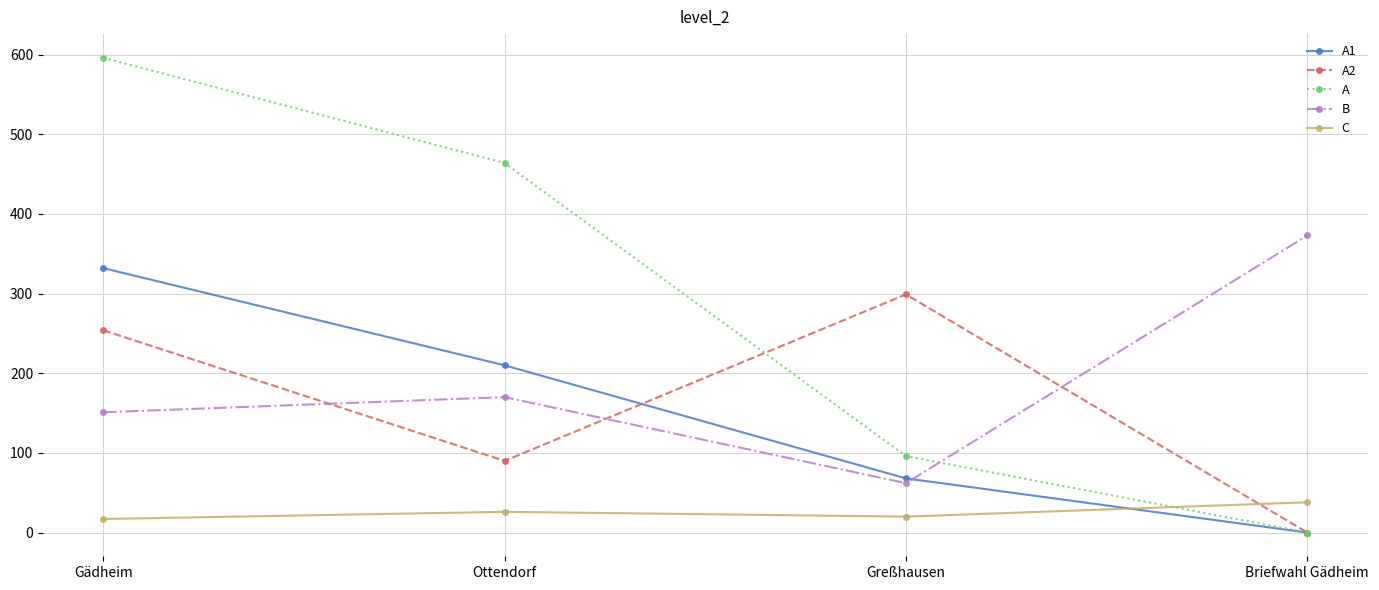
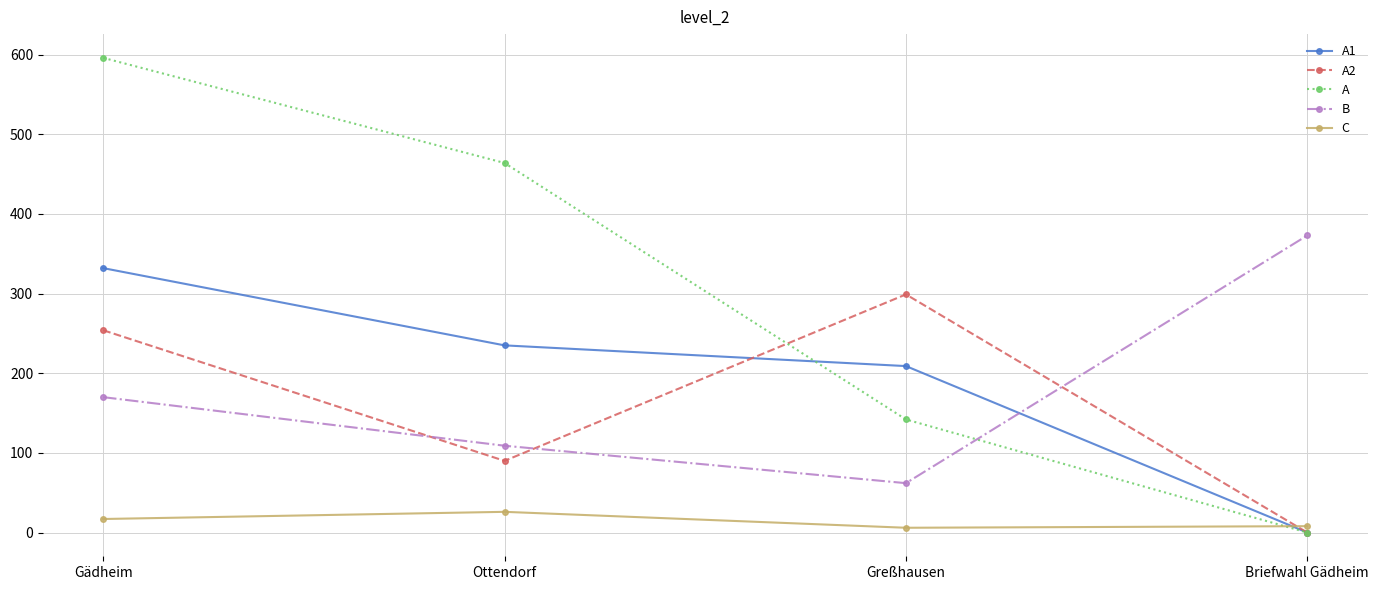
B, Gädheim: 150 -> 170
A1, Ottendorf: 210 -> 240
B, Ottendorf: 170 -> 110
A1, Greßhausen: 70 -> 210
A, Greßhausen: 100 -> 140
C, Greßhausen: 20 -> 10
C, Briefwahl Gädheim: 40 -> 10
